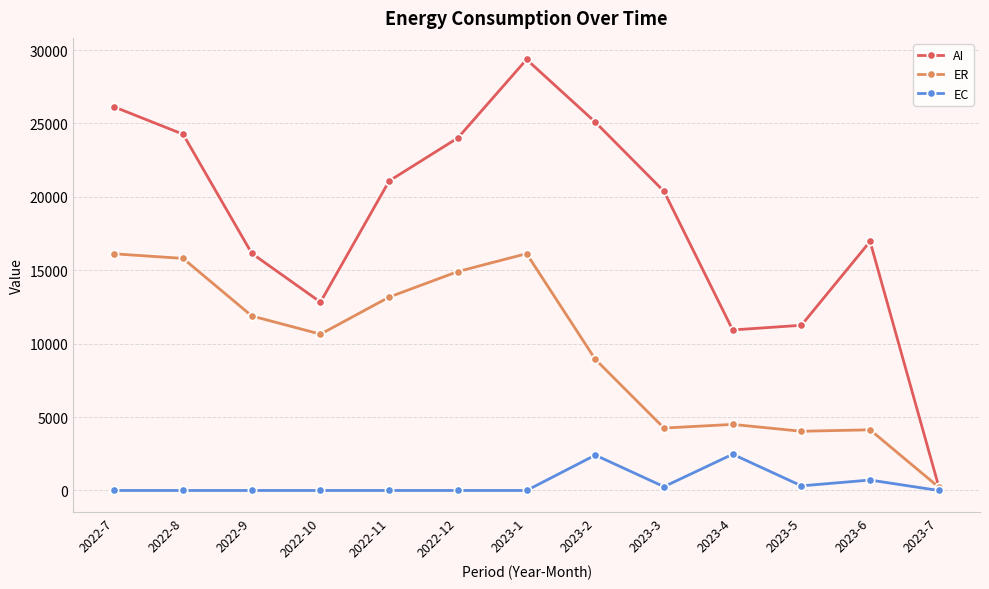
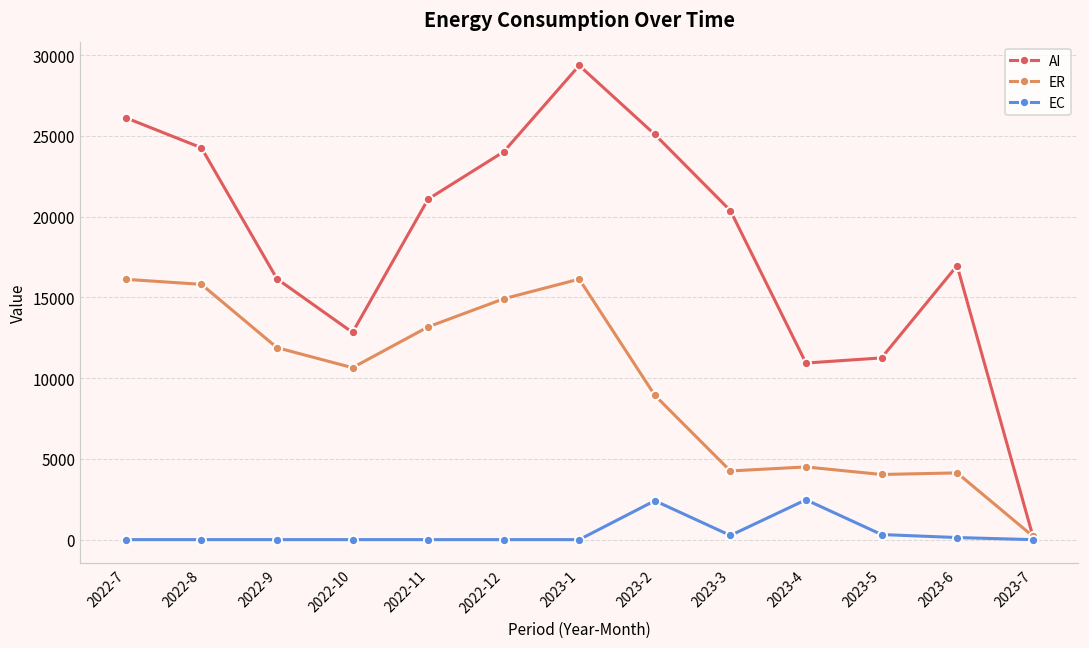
EC, 2023-6: 700 -> 100
